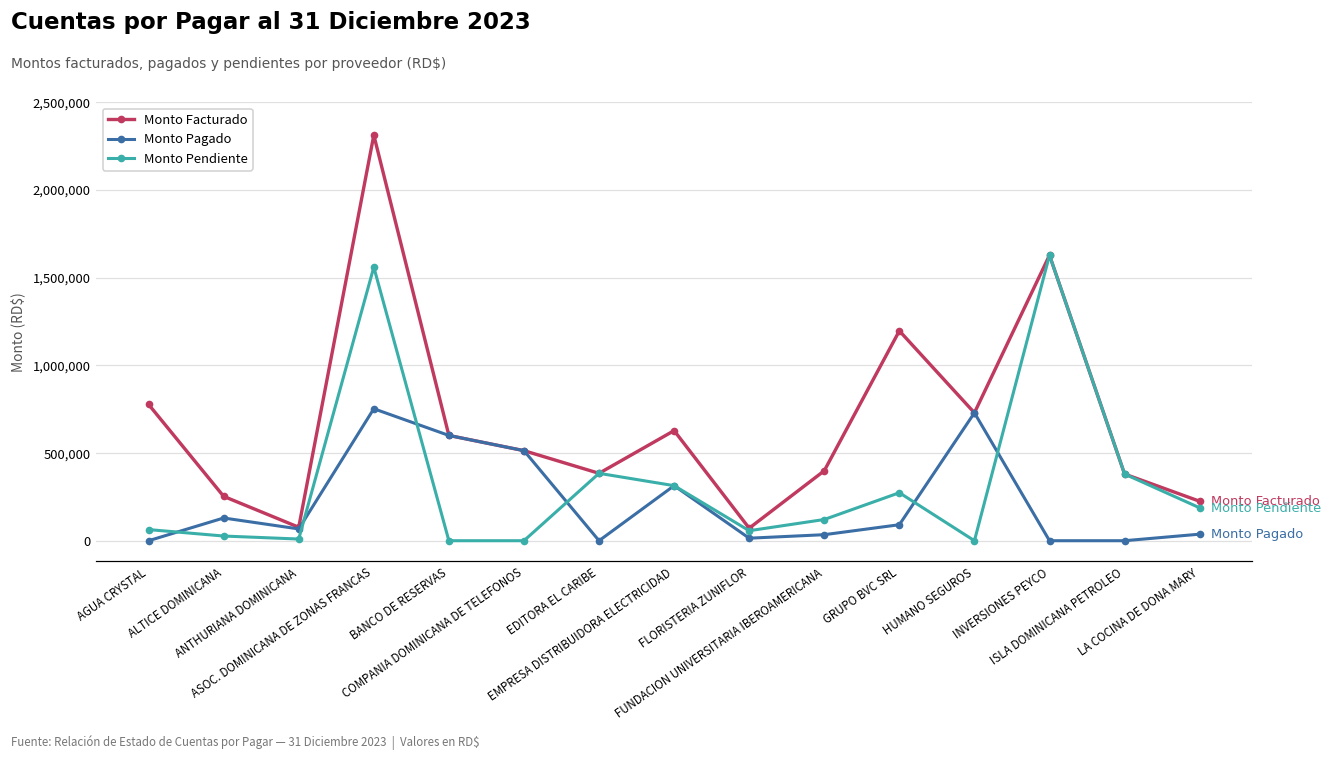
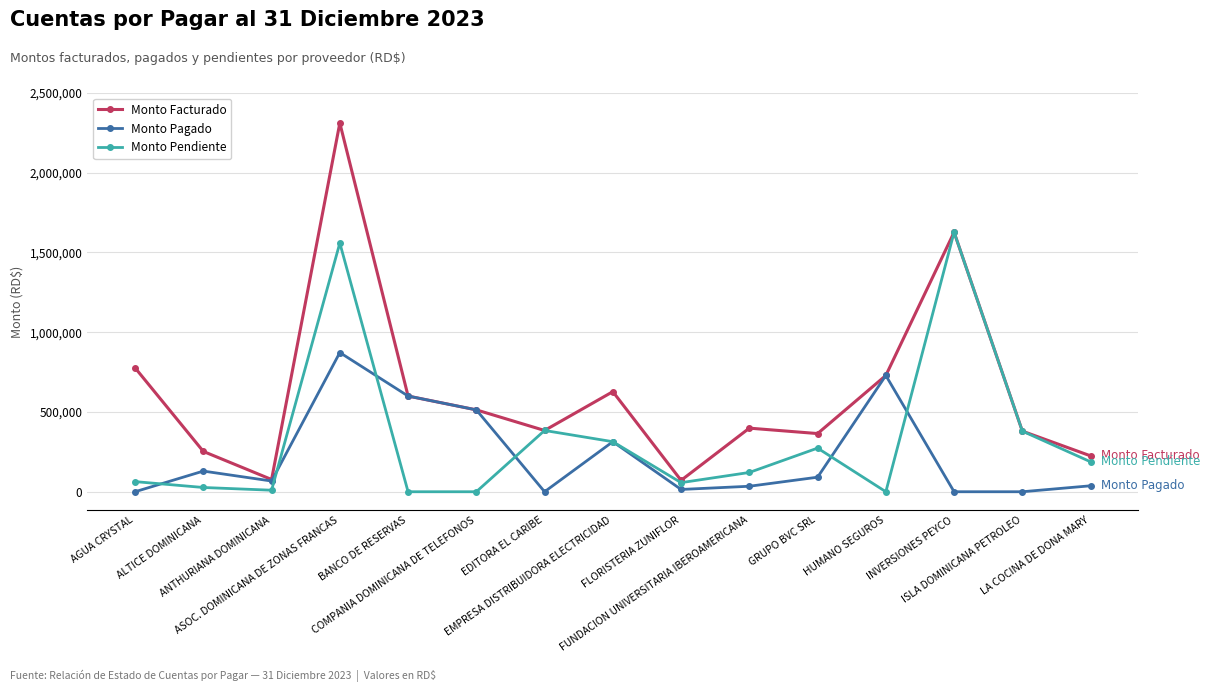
Monto Pagado, ASOC. DOMINICANA DE ZONAS FRANCAS: 750,000 -> 870,000
Monto Facturado, GRUPO BVC SRL: 1,200,000 -> 360,000
